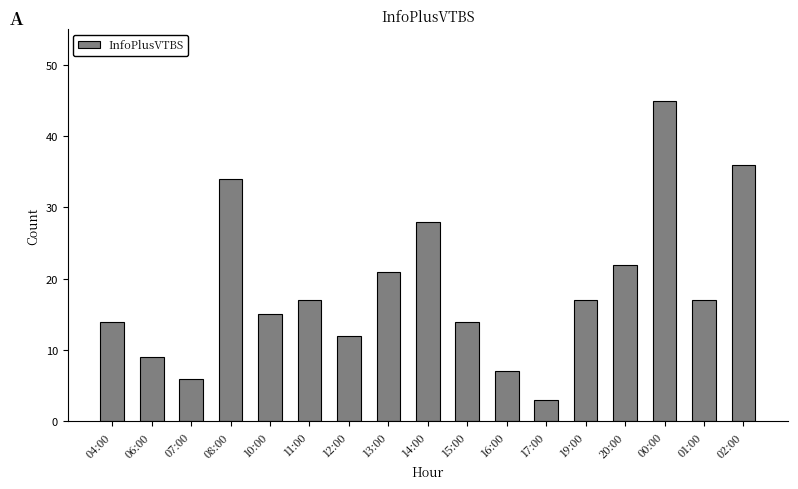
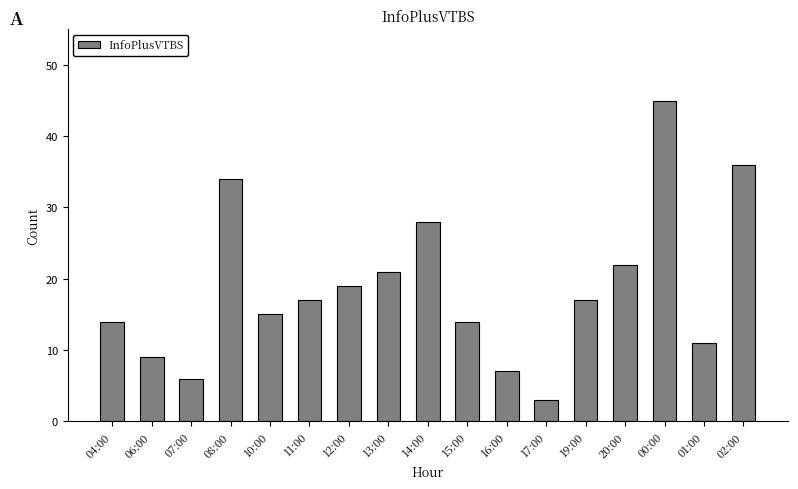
12:00: 12 -> 19
01:00: 17 -> 11
